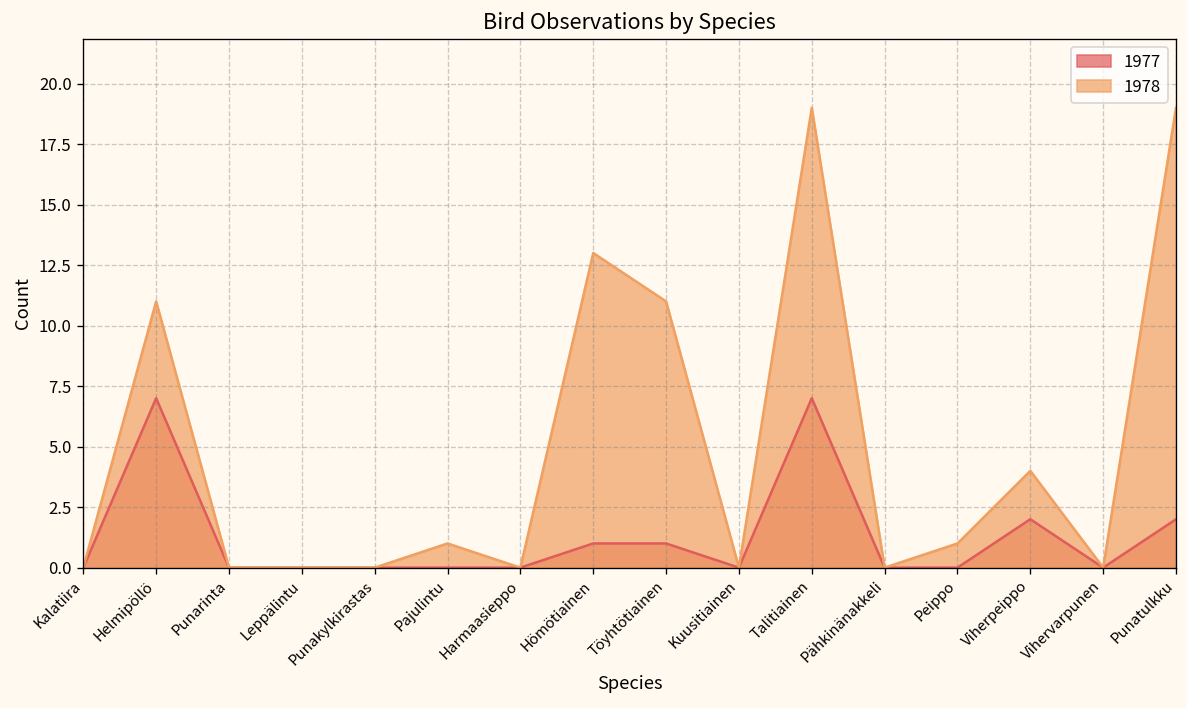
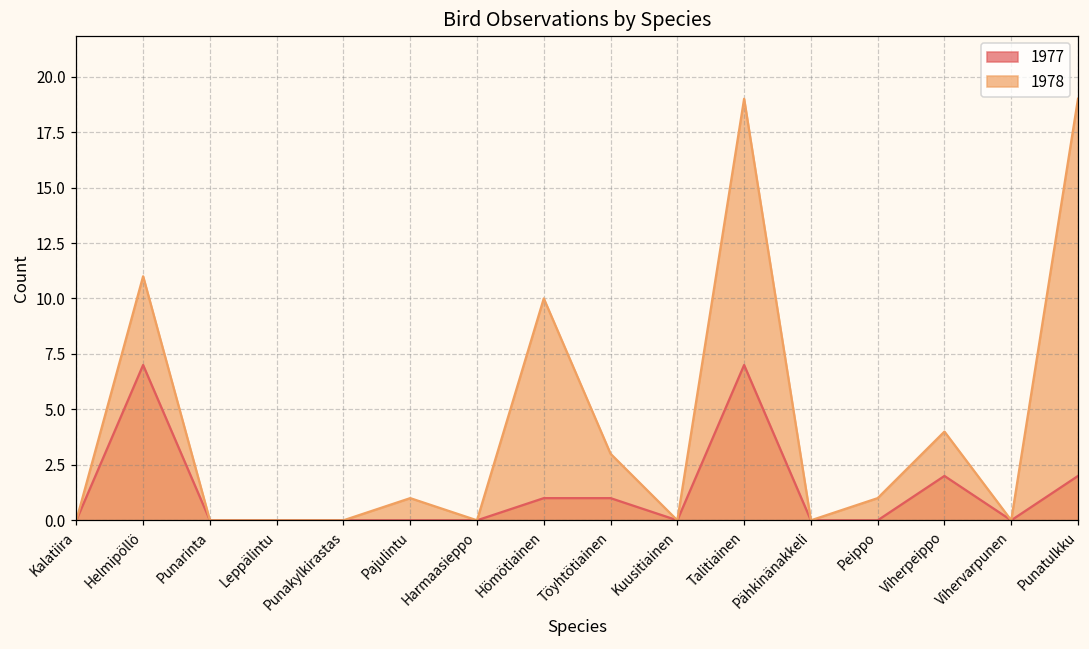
1978, Hömötiainen: 13 -> 10
1978, Töyhtötiainen: 11 -> 3
